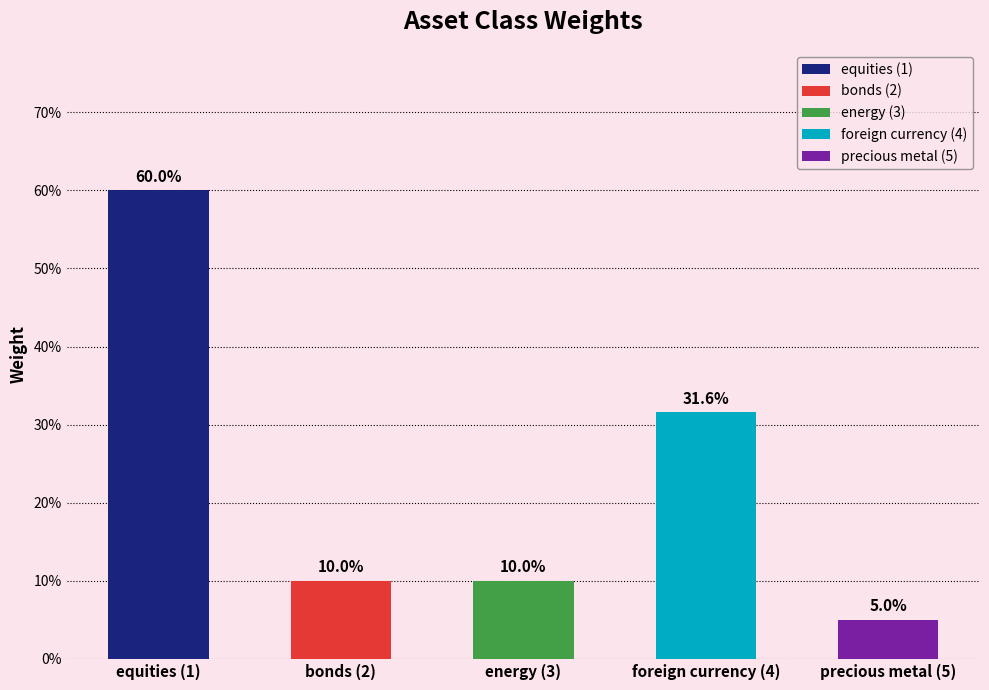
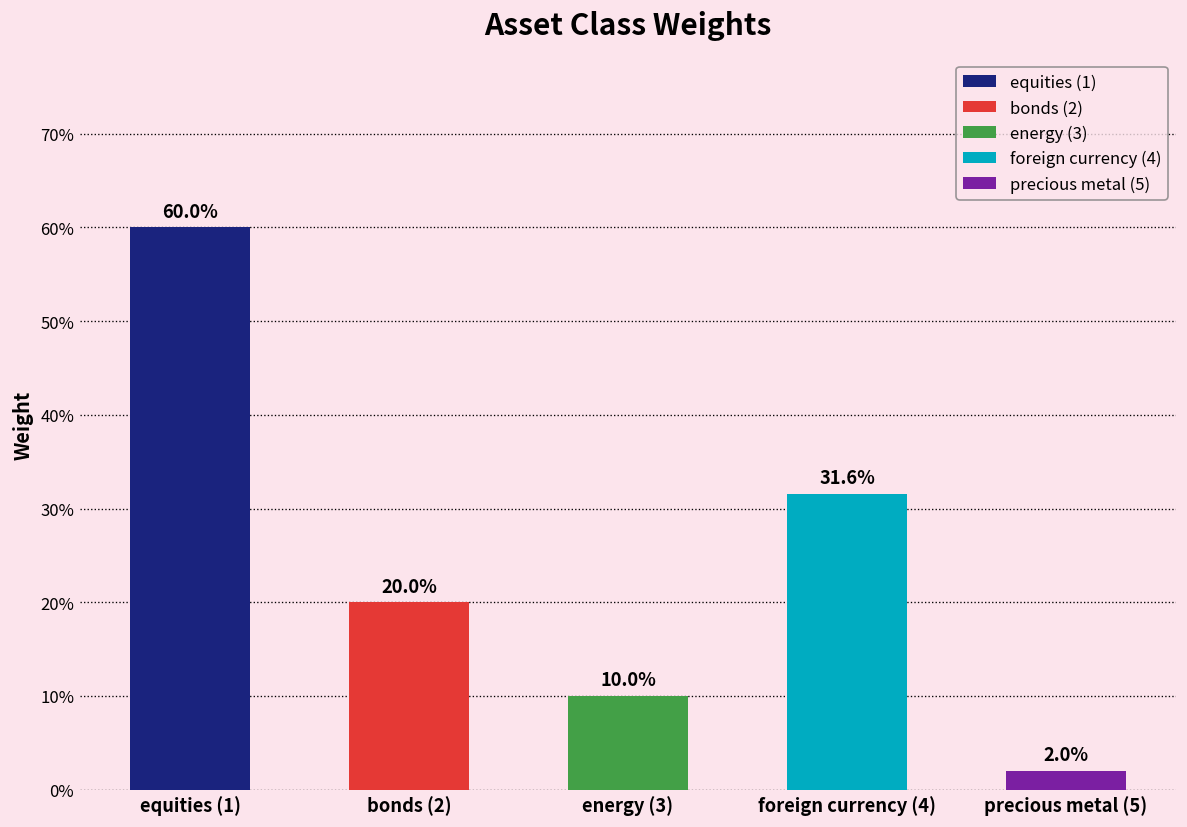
bonds (2): 10.0% -> 20.0%
precious metal (5): 5.0% -> 2.0%
